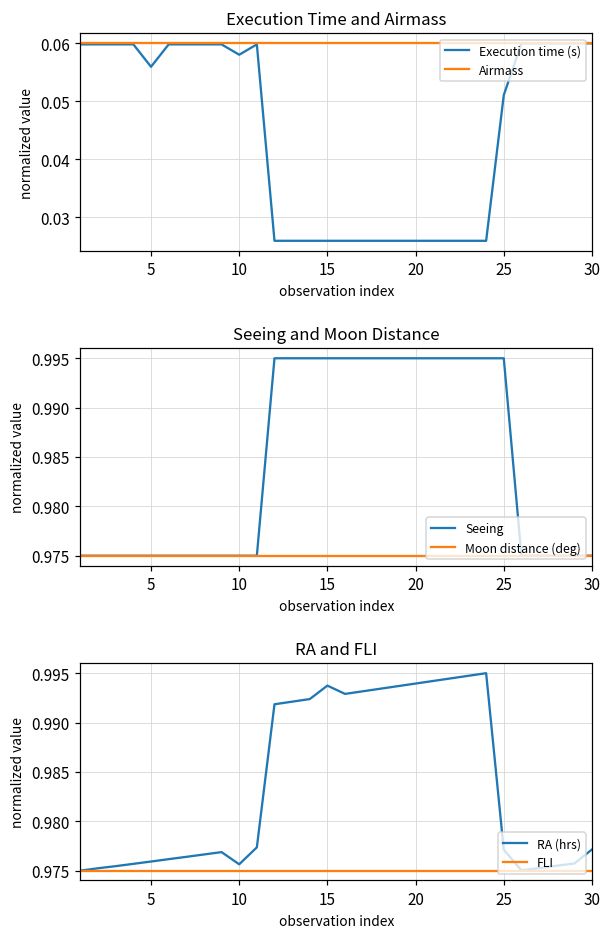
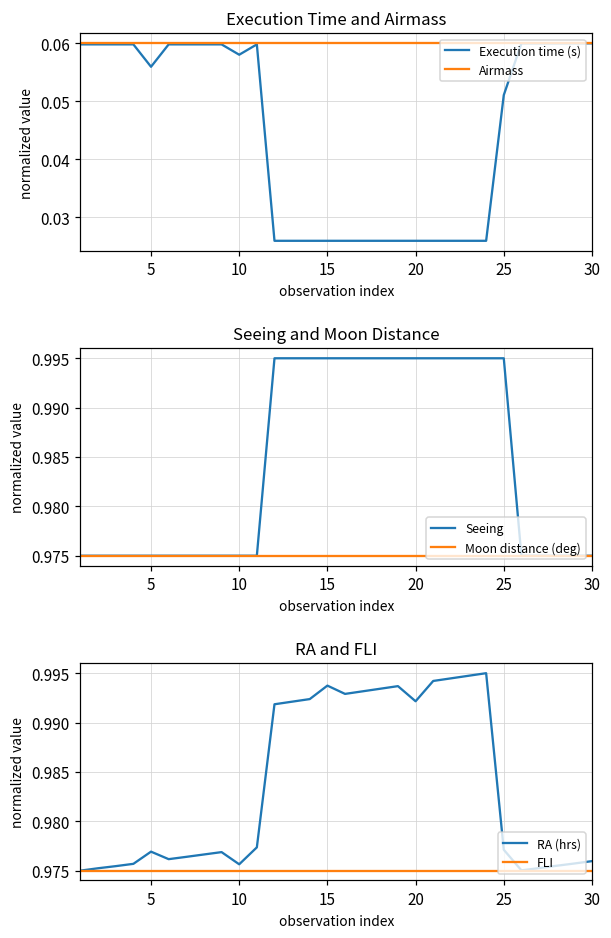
RA and FLI, RA (hrs), 5: 0.976 -> 0.977
RA and FLI, RA (hrs), 20: 0.994 -> 0.992
RA and FLI, RA (hrs), 30: 0.977 -> 0.976
